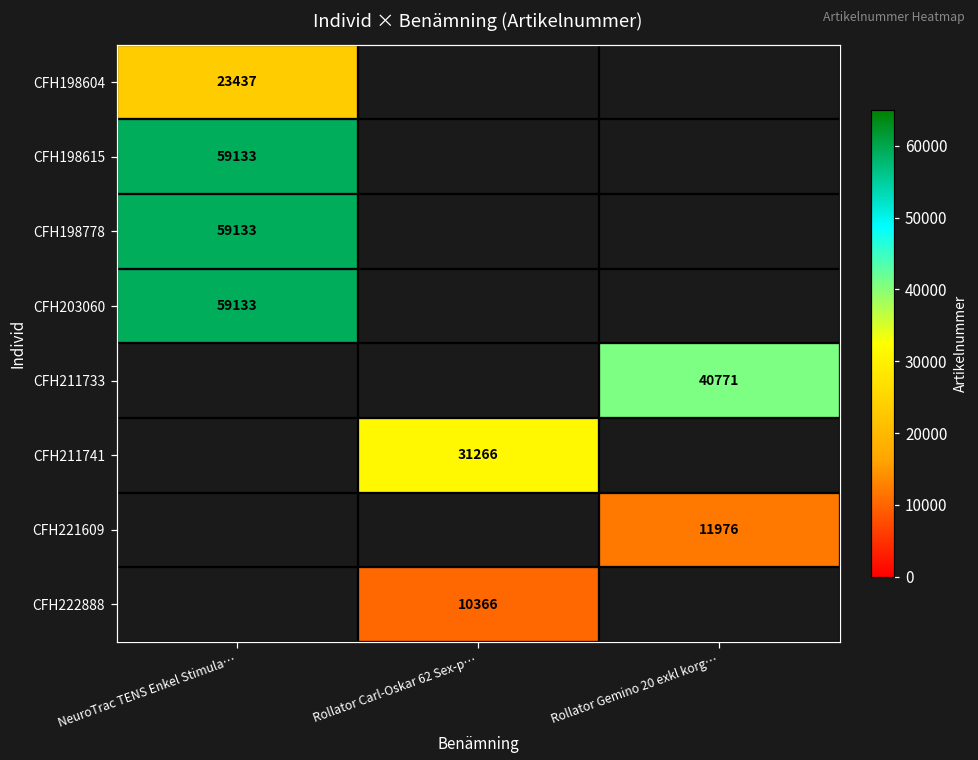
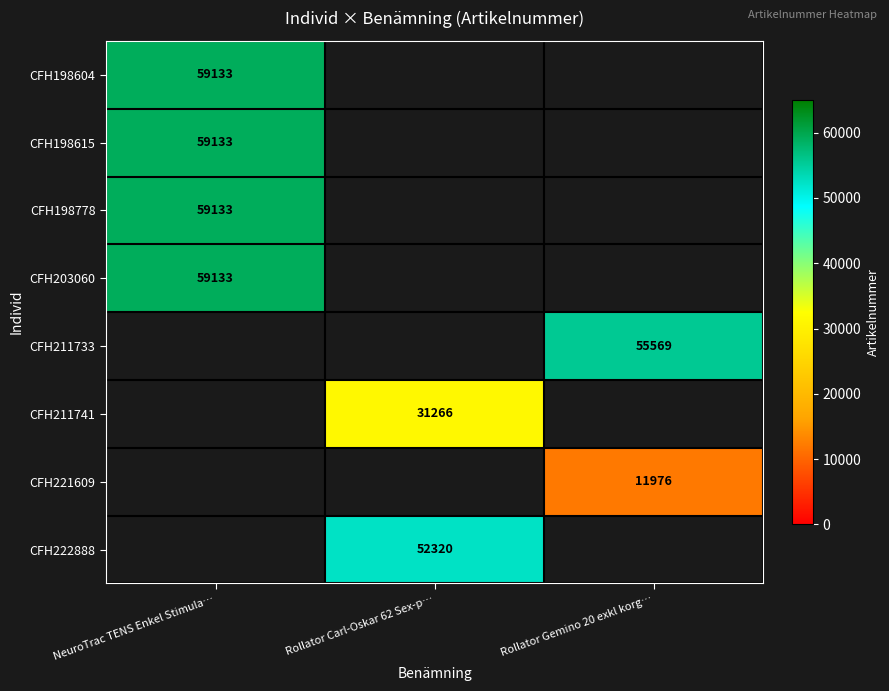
CFH198604, NeuroTrac TENS Enkel Stimula…: 23437 -> 59133
CFH211733, Rollator Gemino 20 exkl korg…: 40771 -> 55569
CFH222888, Rollator Carl-Oskar 62 Sex-p…: 10366 -> 52320
